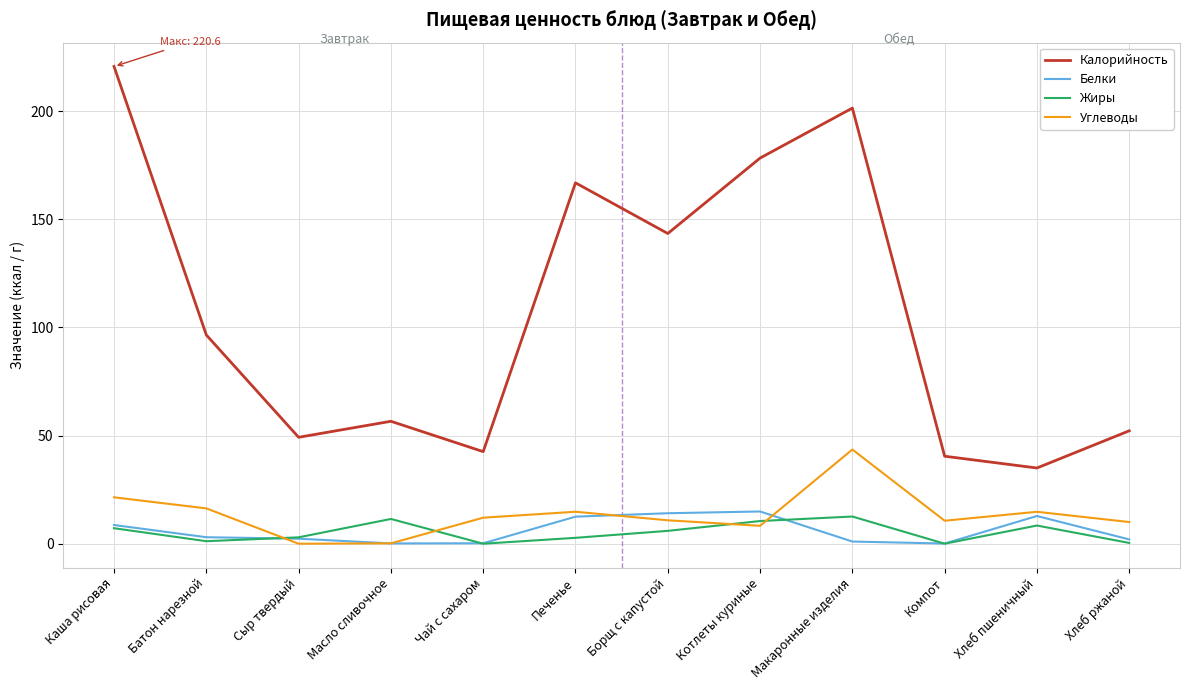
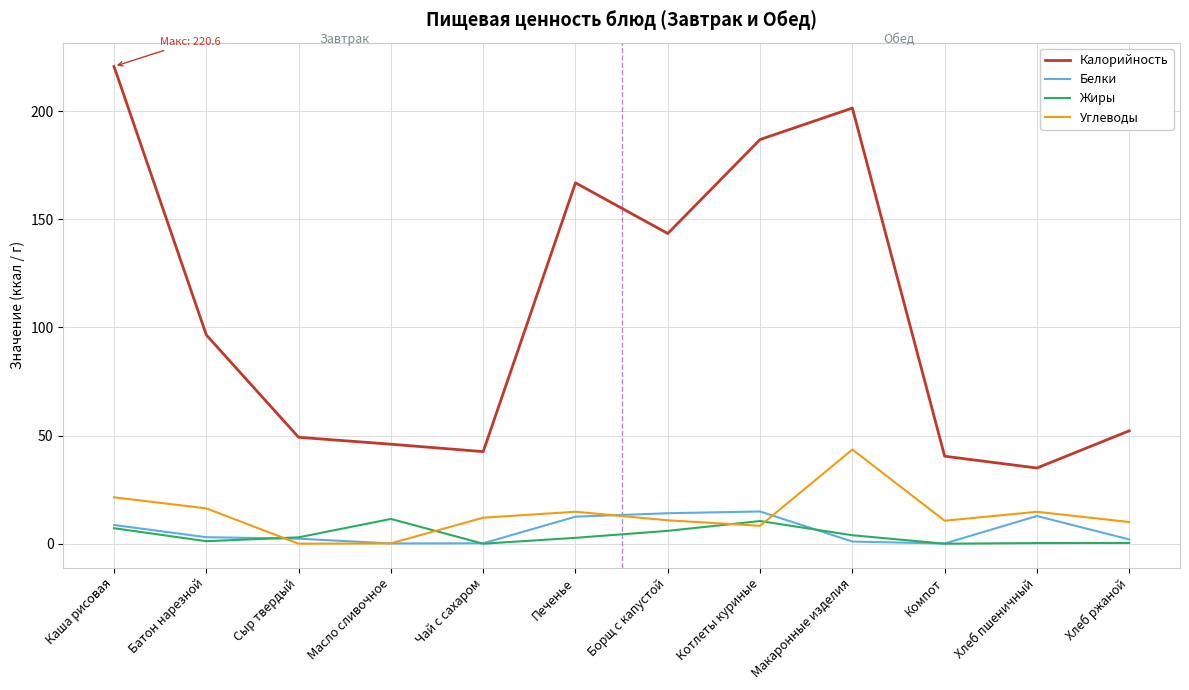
Калорийность, Масло сливочное: 57 -> 46
Калорийность, Котлеты куриные: 178 -> 187
Жиры, Макаронные изделия: 13 -> 4
Жиры, Хлеб пшеничный: 8 -> 0
